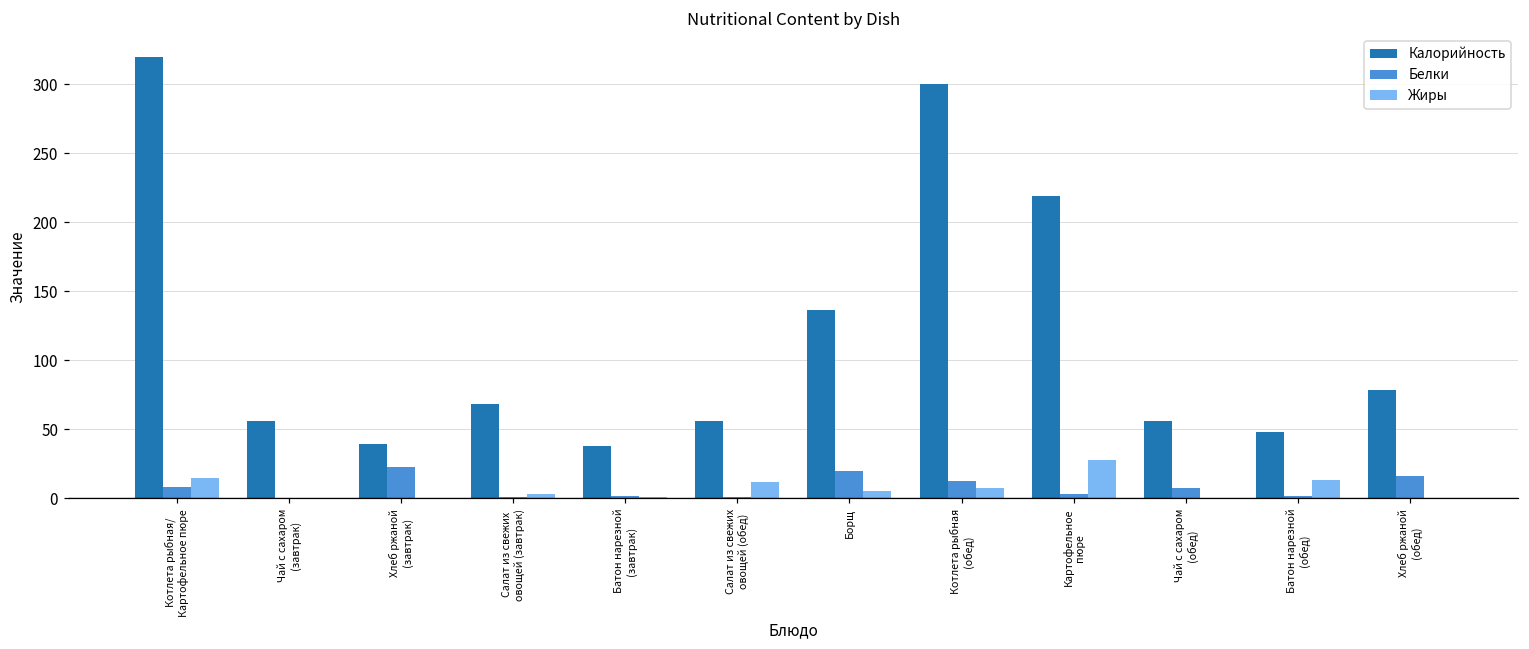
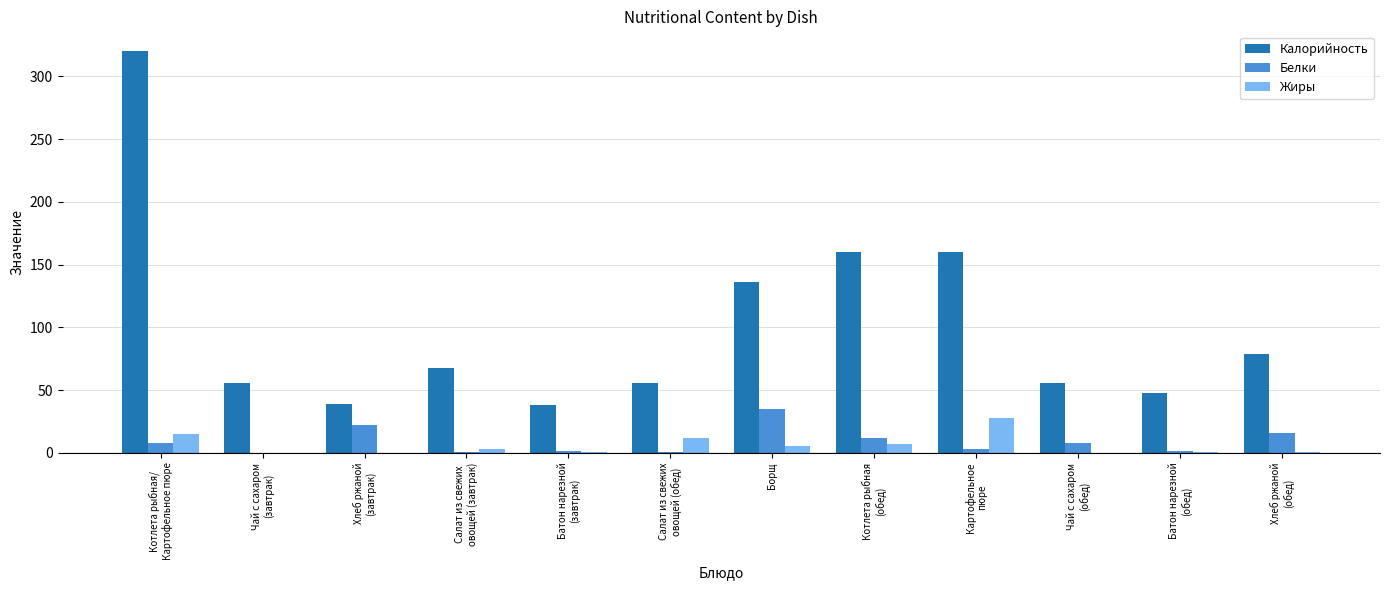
Белки, Борщ: 20 -> 35
Калорийность, Котлета рыбная (обед): 300 -> 160
Калорийность, Картофельное пюре: 219 -> 160
Жиры, Батон нарезной (обед): 13 -> 1
